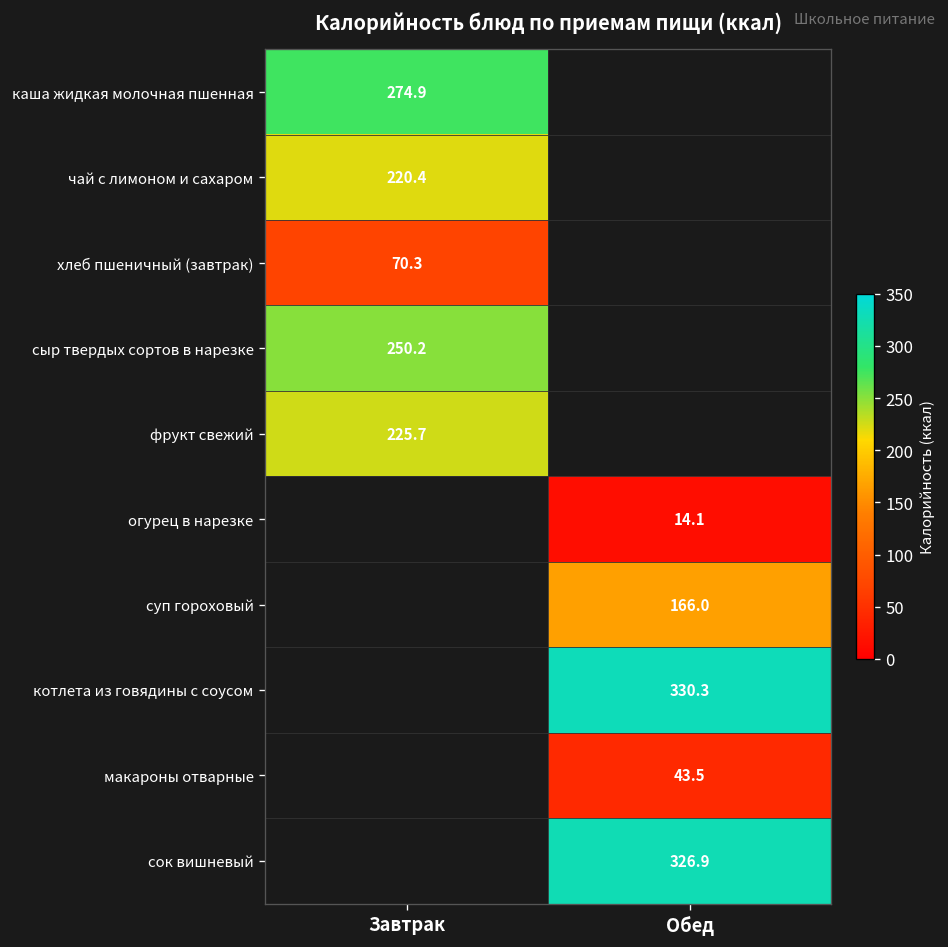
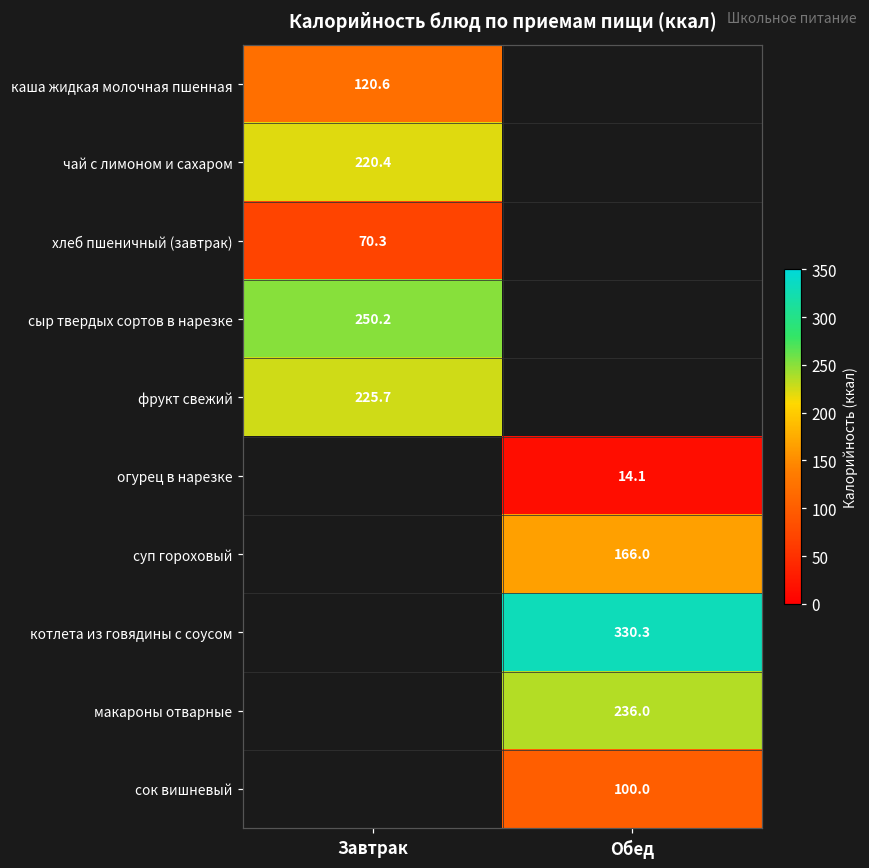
каша жидкая молочная пшенная, Завтрак: 274.9 -> 120.6
макароны отварные, Обед: 43.5 -> 236.0
сок вишневый, Обед: 326.9 -> 100.0
